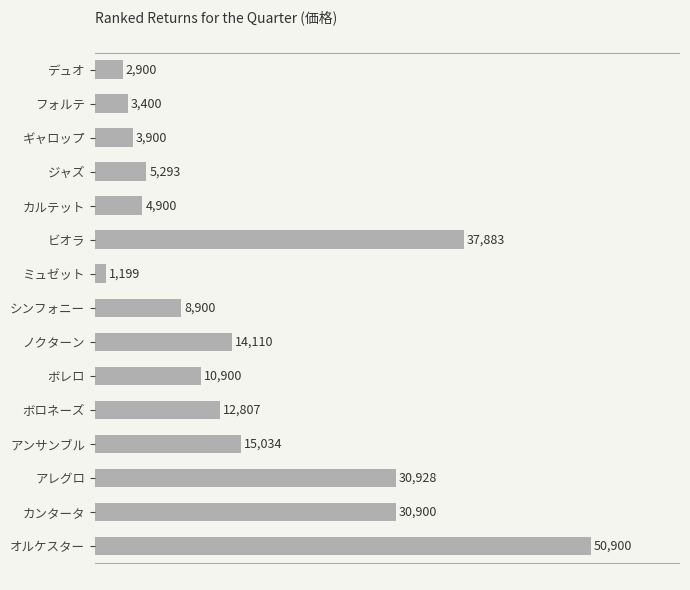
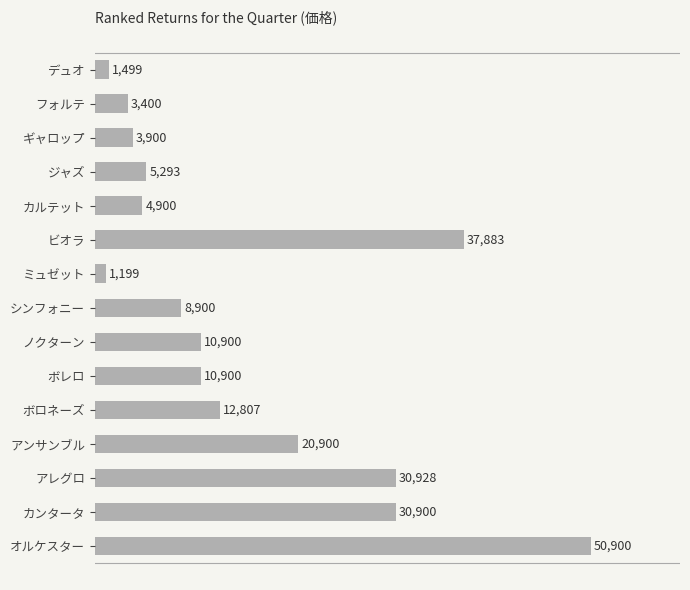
デュオ: 2,900 -> 1,499
ノクターン: 14,110 -> 10,900
アンサンブル: 15,034 -> 20,900
